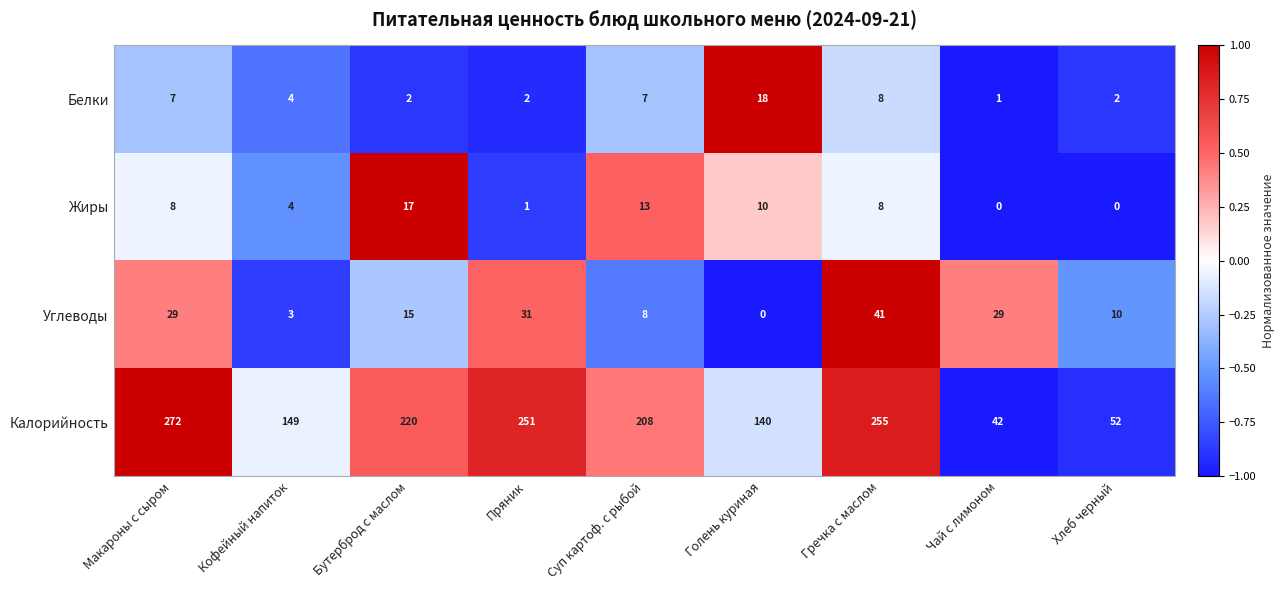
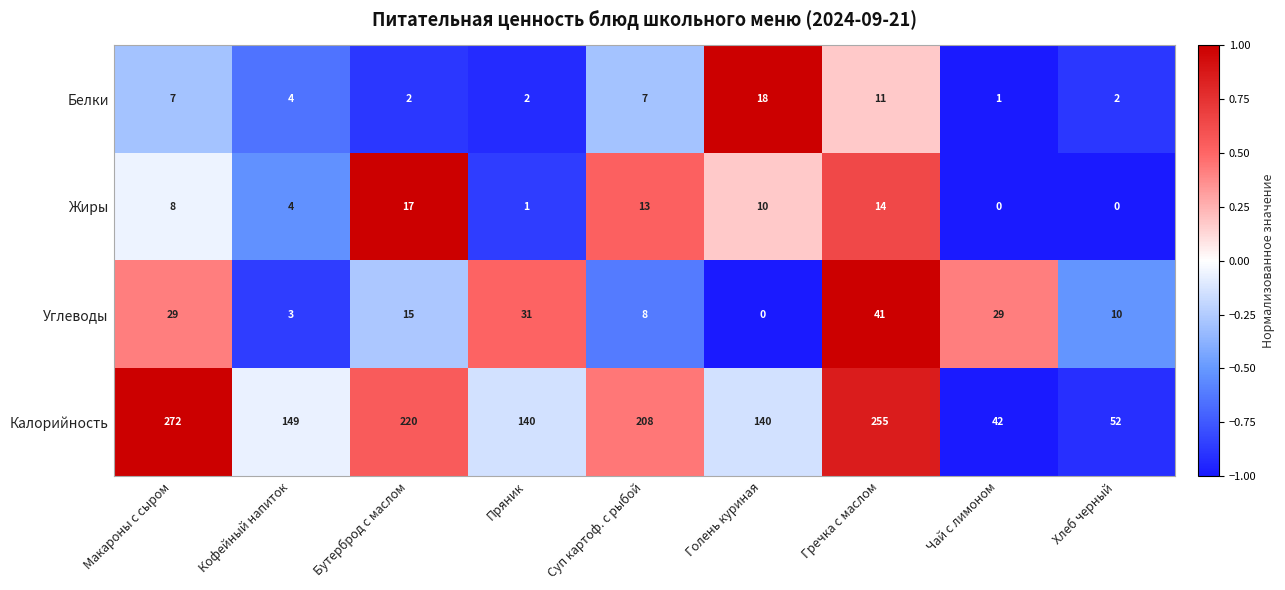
Белки, Гречка с маслом: 8 -> 11
Жиры, Гречка с маслом: 8 -> 14
Калорийность, Пряник: 251 -> 140
